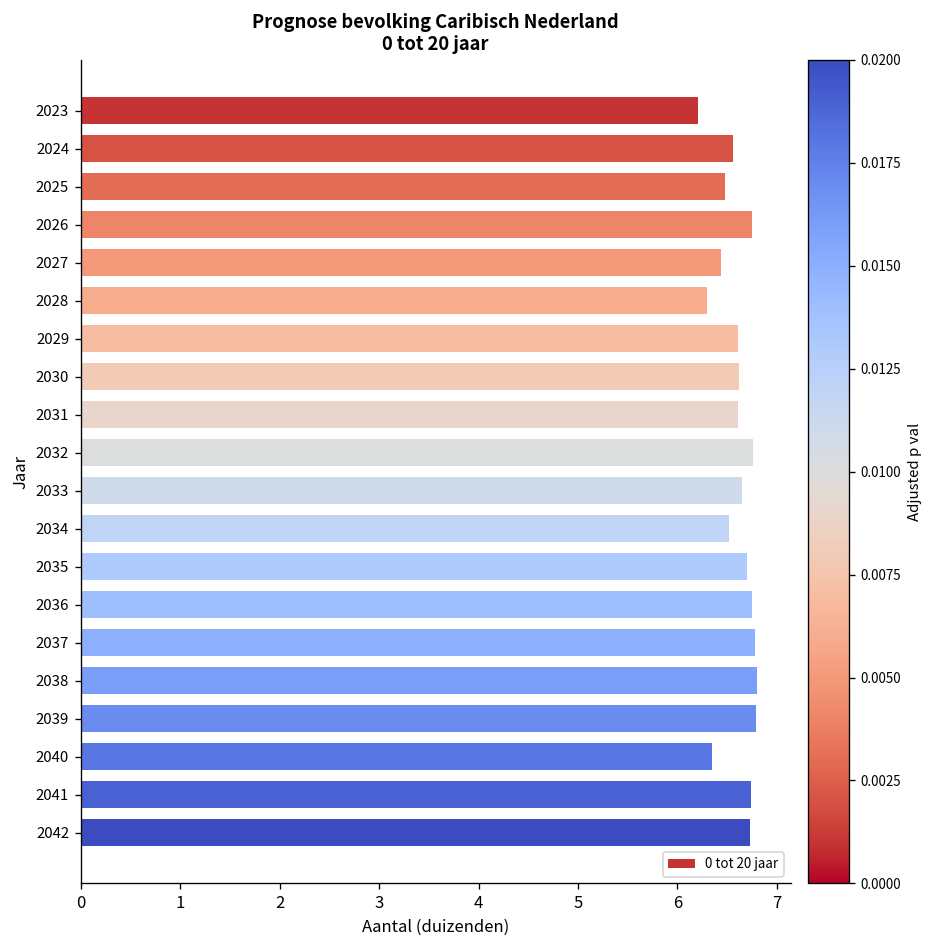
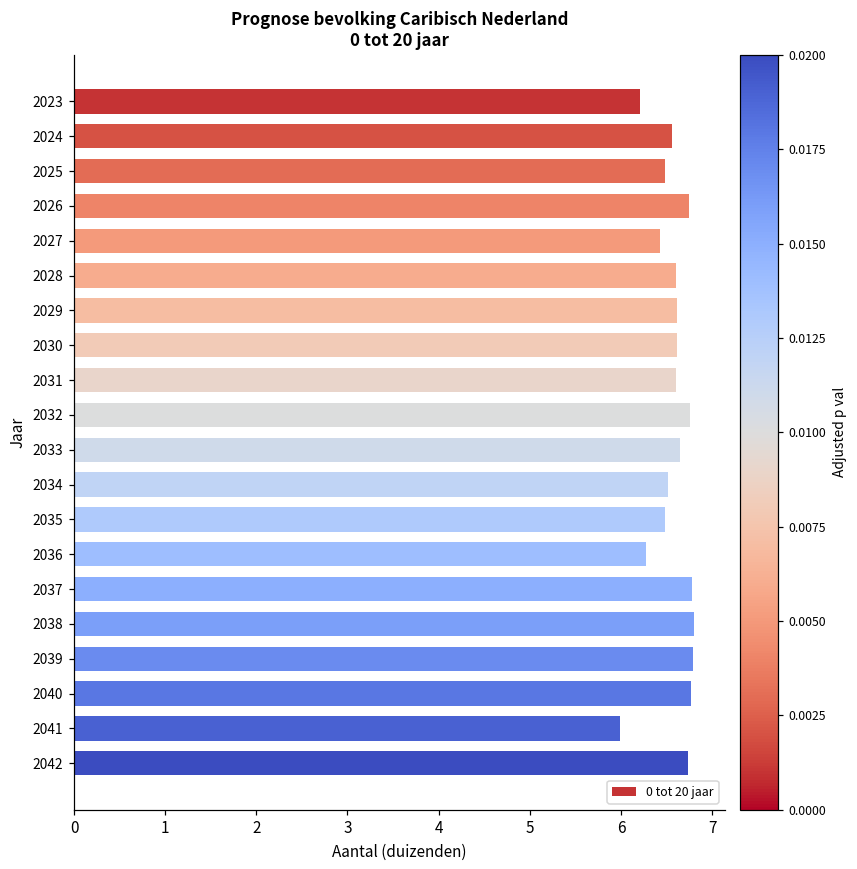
2028: 6.3 -> 6.6
2035: 6.7 -> 6.5
2036: 6.7 -> 6.3
2040: 6.3 -> 6.8
2041: 6.7 -> 6.0
